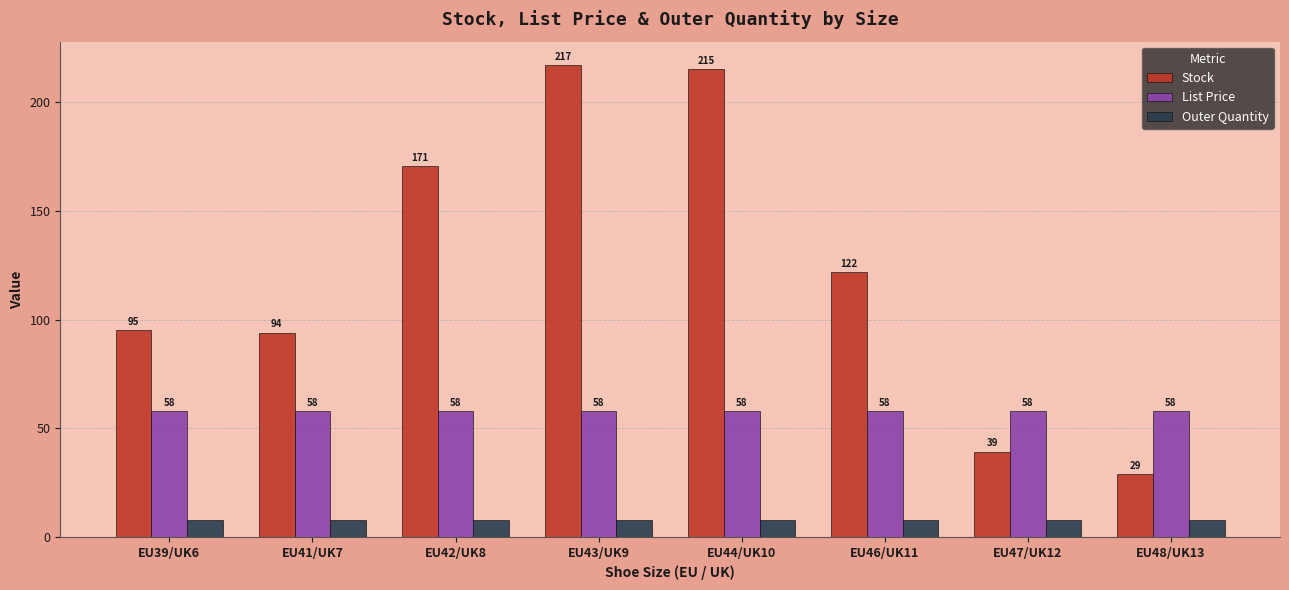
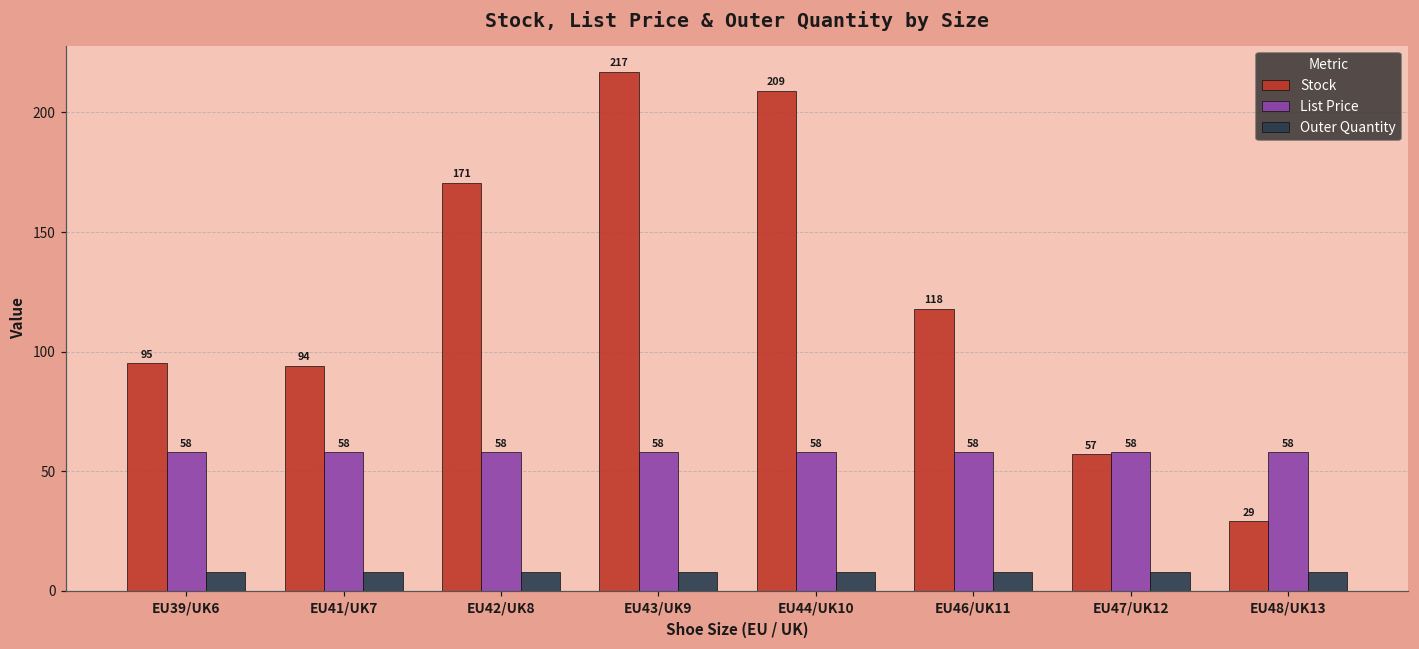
Stock, EU44/UK10: 215 -> 209
Stock, EU46/UK11: 122 -> 118
Stock, EU47/UK12: 39 -> 57
